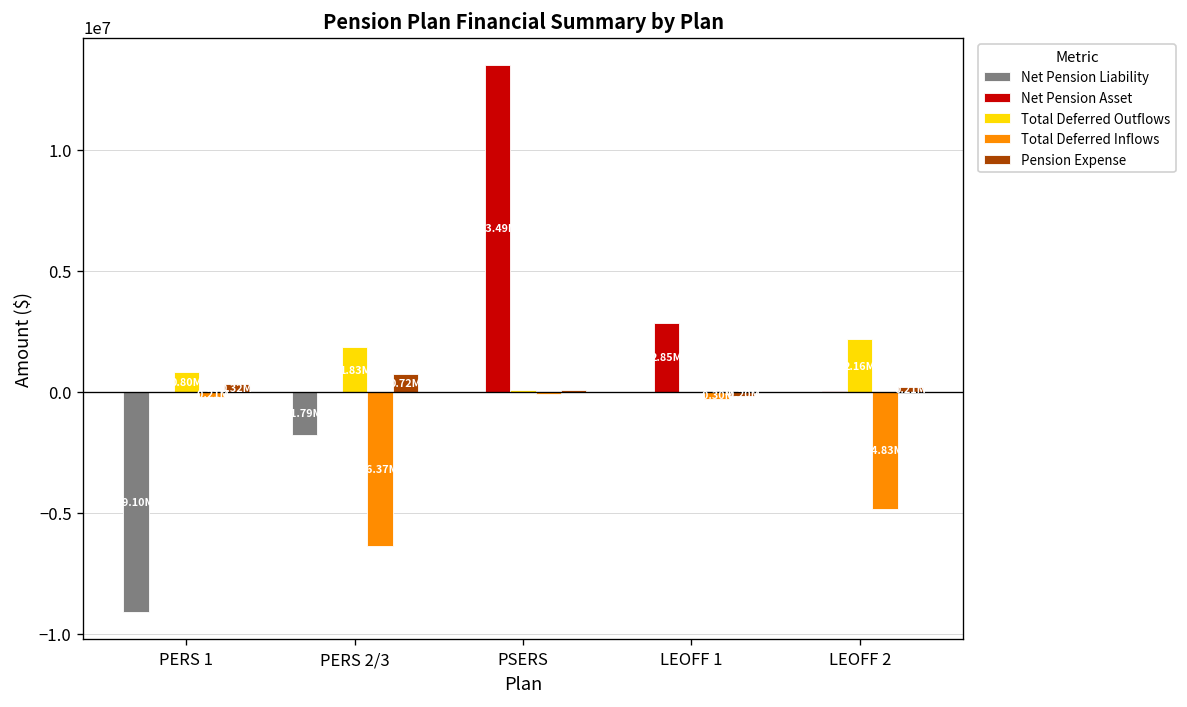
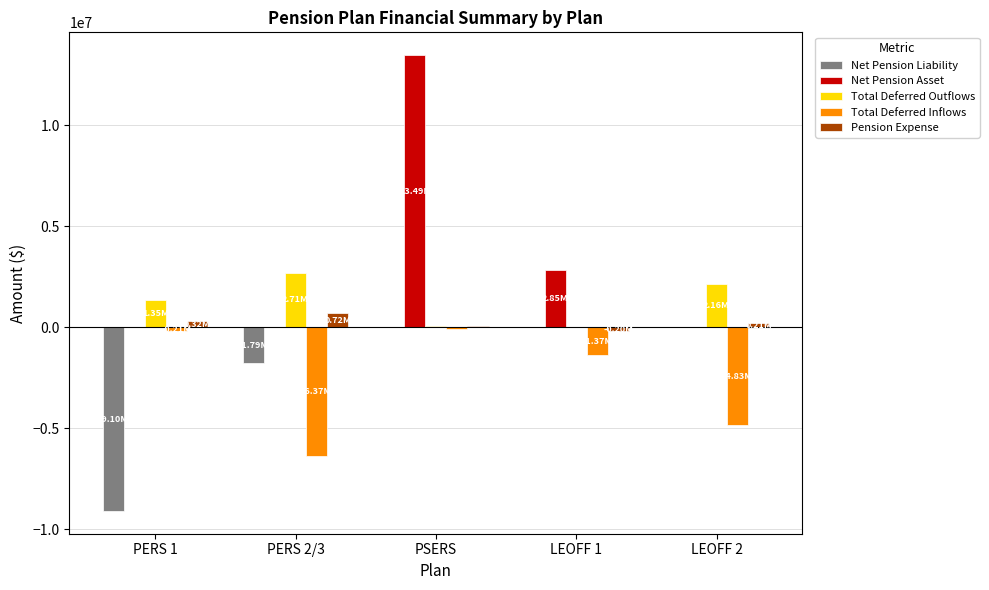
Total Deferred Outflows, PERS 1: 0.80M -> 1.35M
Total Deferred Outflows, PERS 2/3: 1.83M -> 2.71M
Total Deferred Inflows, LEOFF 1: -300000 -> -1400000
